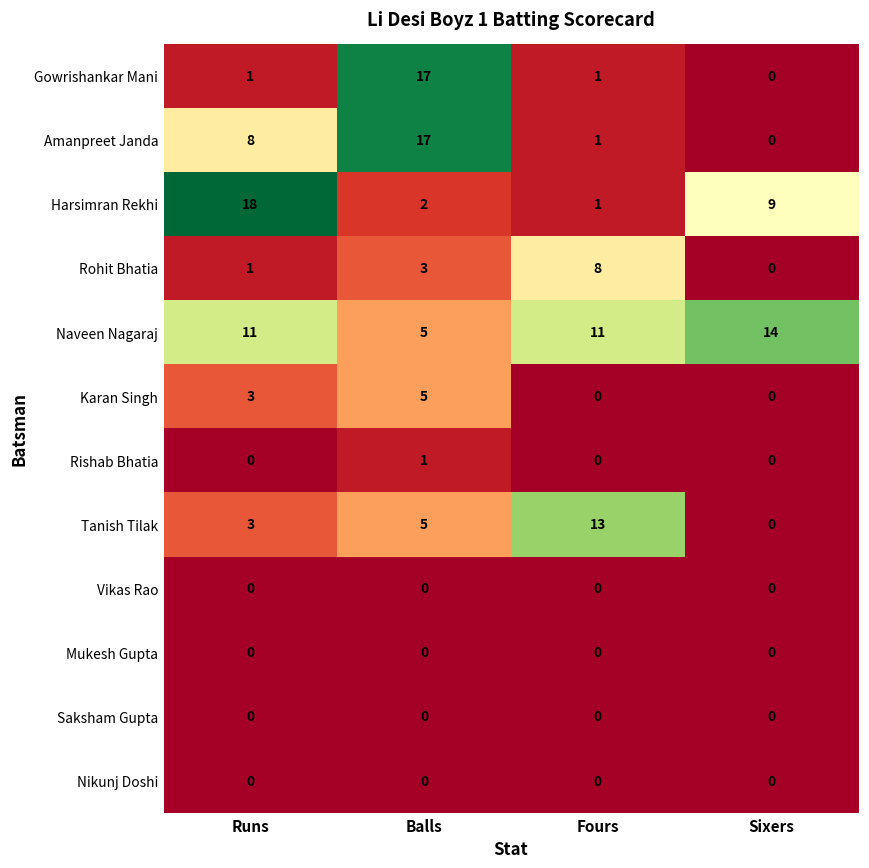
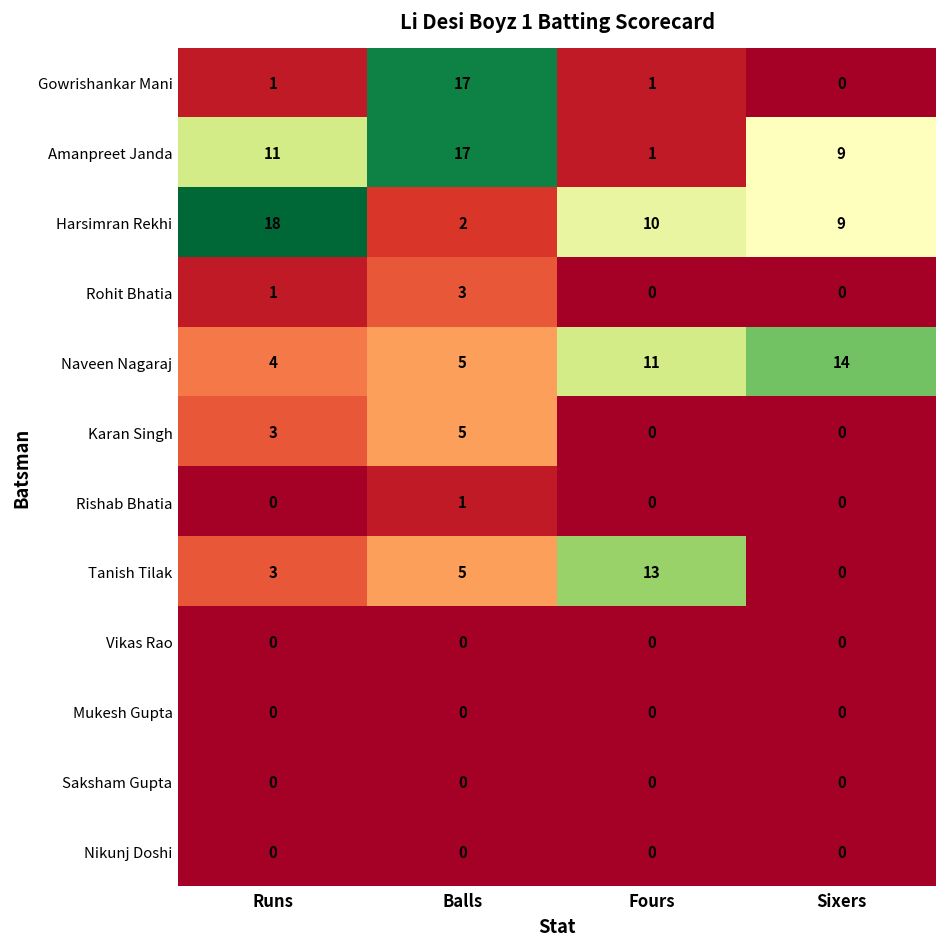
Amanpreet Janda, Runs: 8 -> 11
Amanpreet Janda, Sixers: 0 -> 9
Harsimran Rekhi, Fours: 1 -> 10
Rohit Bhatia, Fours: 8 -> 0
Naveen Nagaraj, Runs: 11 -> 4
